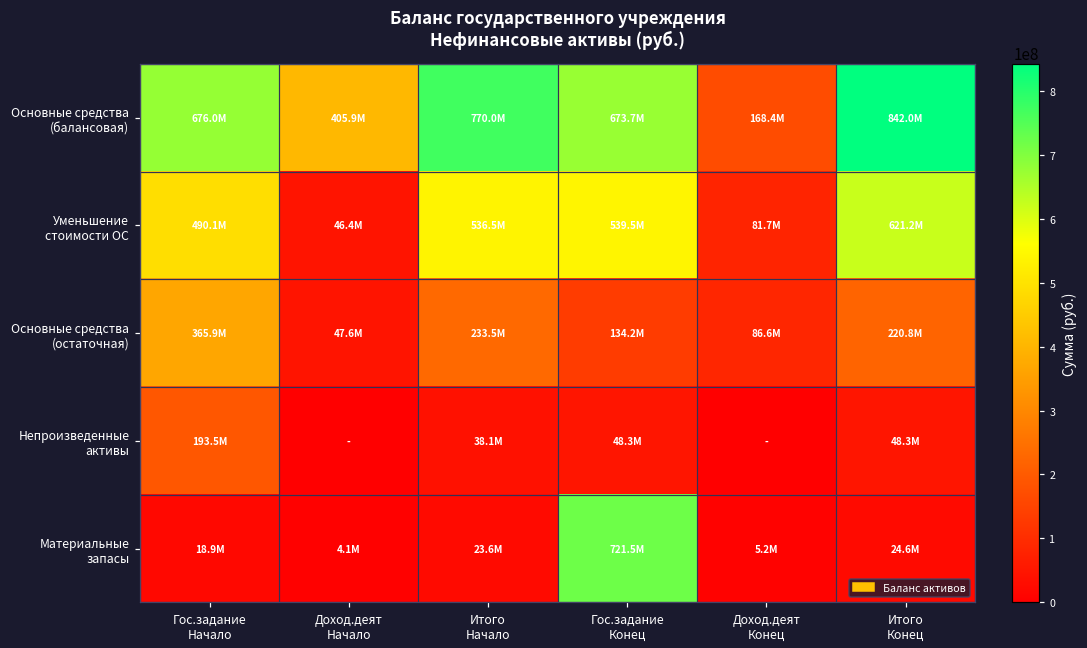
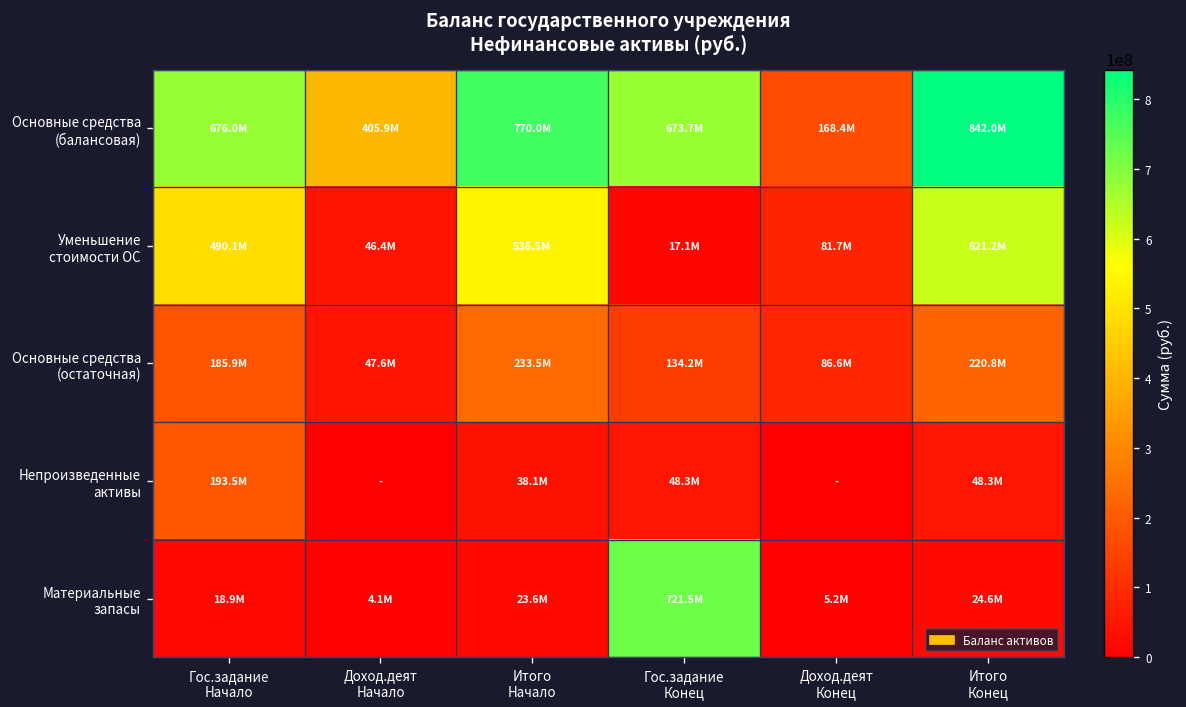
Уменьшение стоимости ОС, Гос.задание Конец: 539.5M -> 17.1M
Основные средства (остаточная), Гос.задание Начало: 365.9M -> 185.9M
